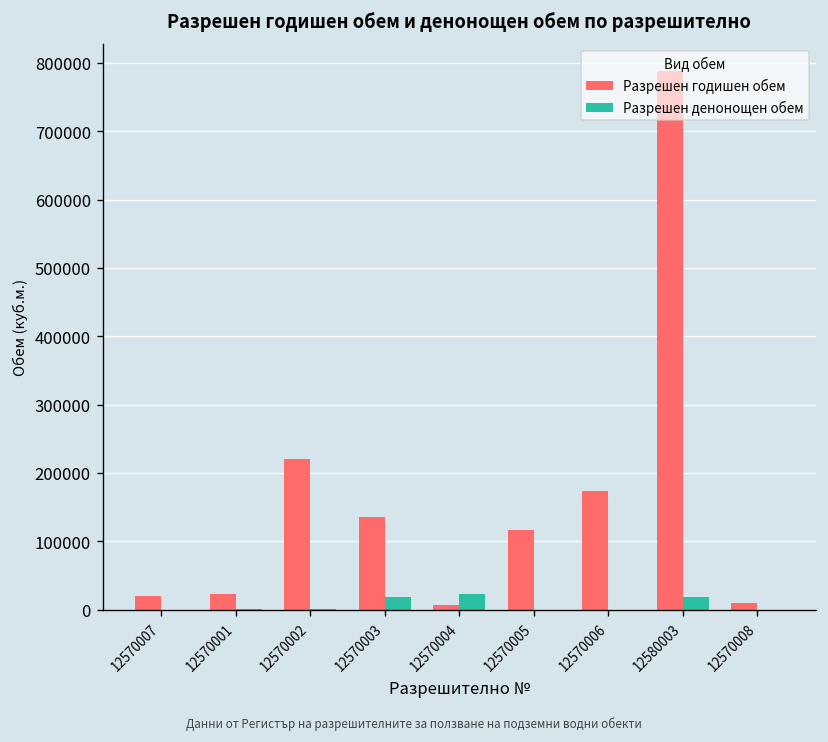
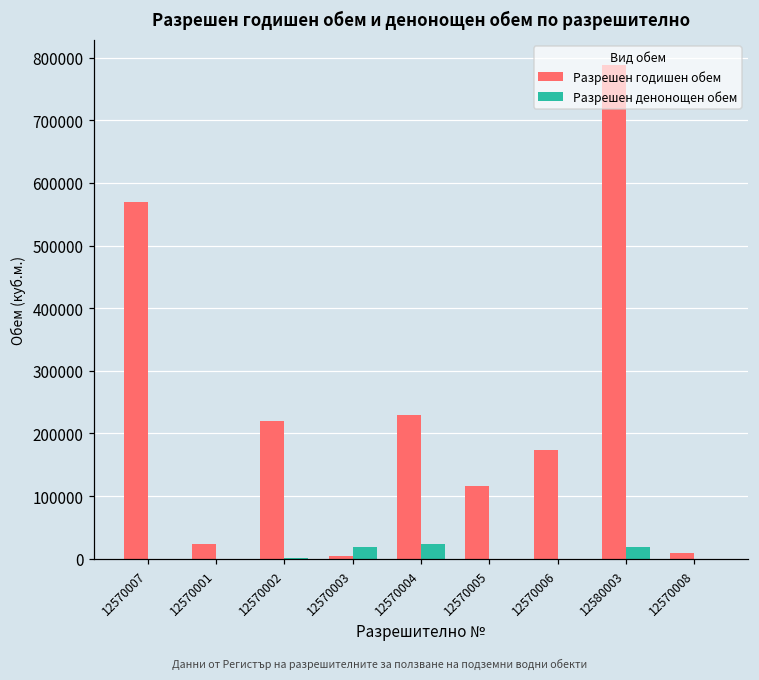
Разрешен годишен обем, 12570007: 20000 -> 570000
Разрешен годишен обем, 12570003: 140000 -> 10000
Разрешен годишен обем, 12570004: 10000 -> 230000
